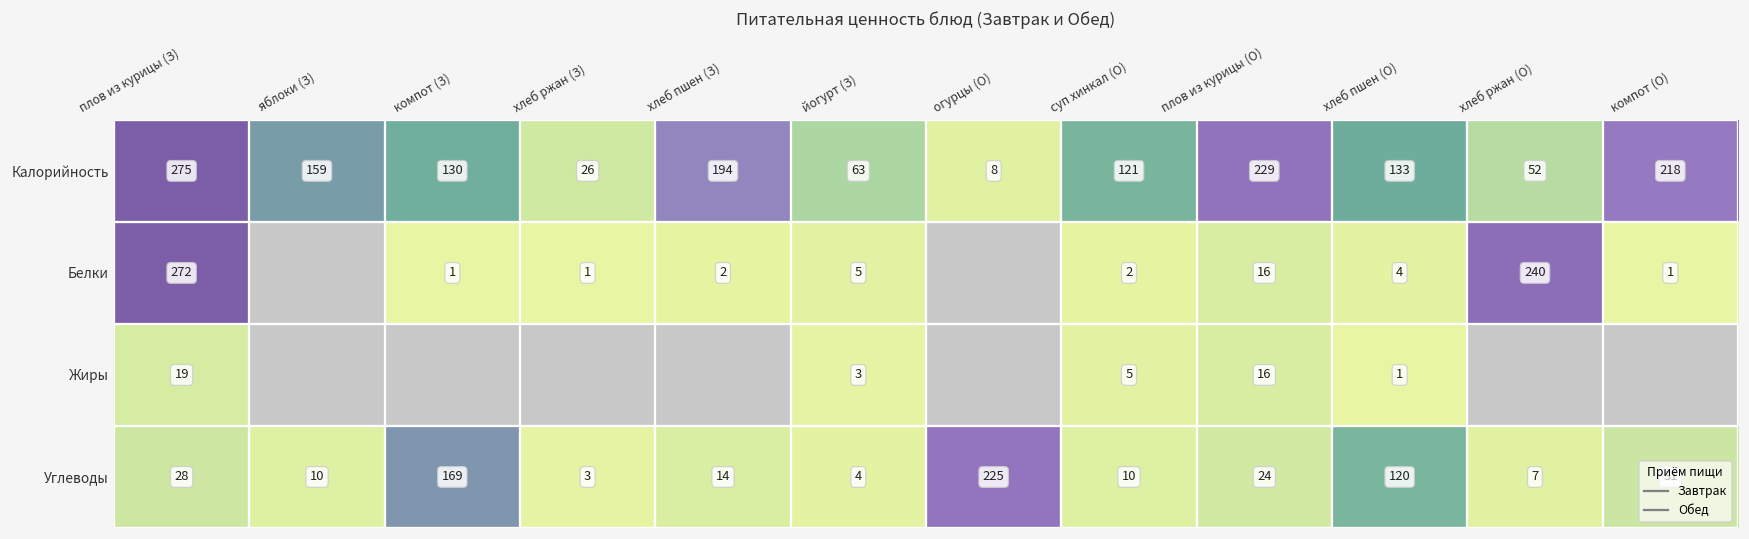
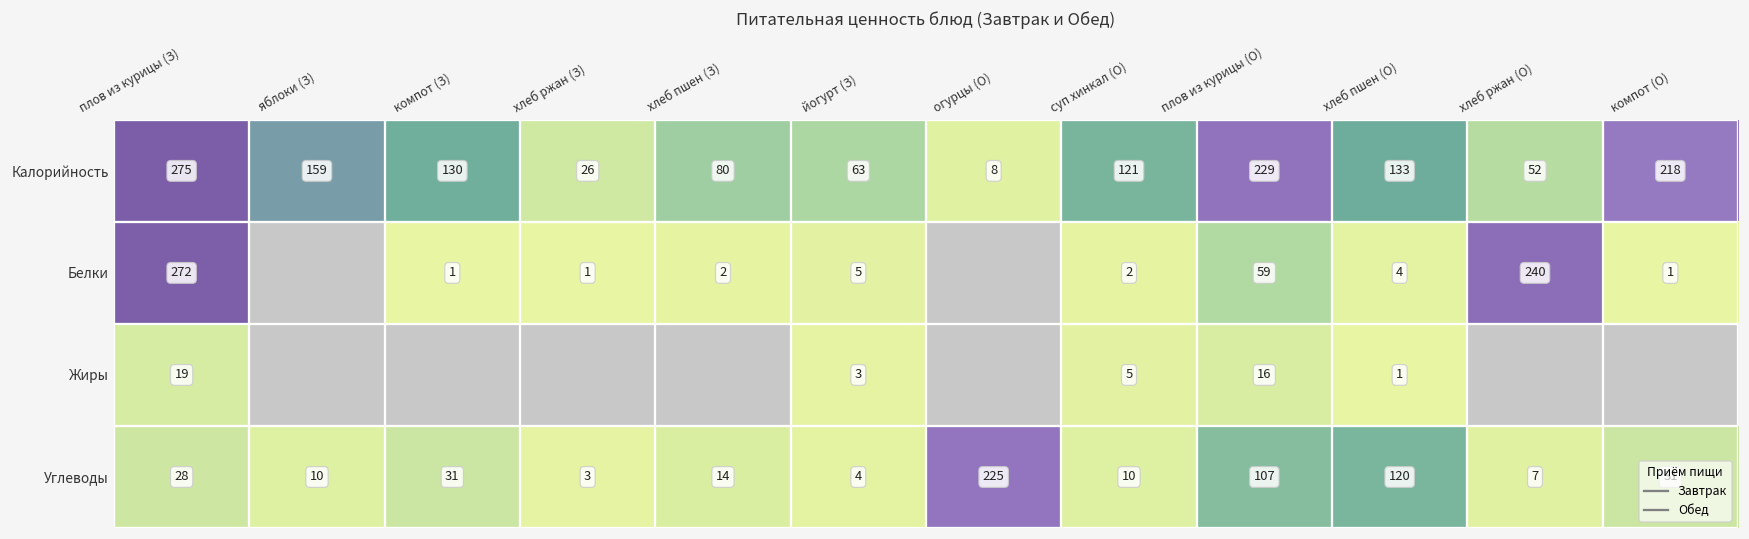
Калорийность, хлеб пшен (З): 194 -> 80
Белки, плов из курицы (О): 16 -> 59
Углеводы, компот (З): 169 -> 31
Углеводы, плов из курицы (О): 24 -> 107
